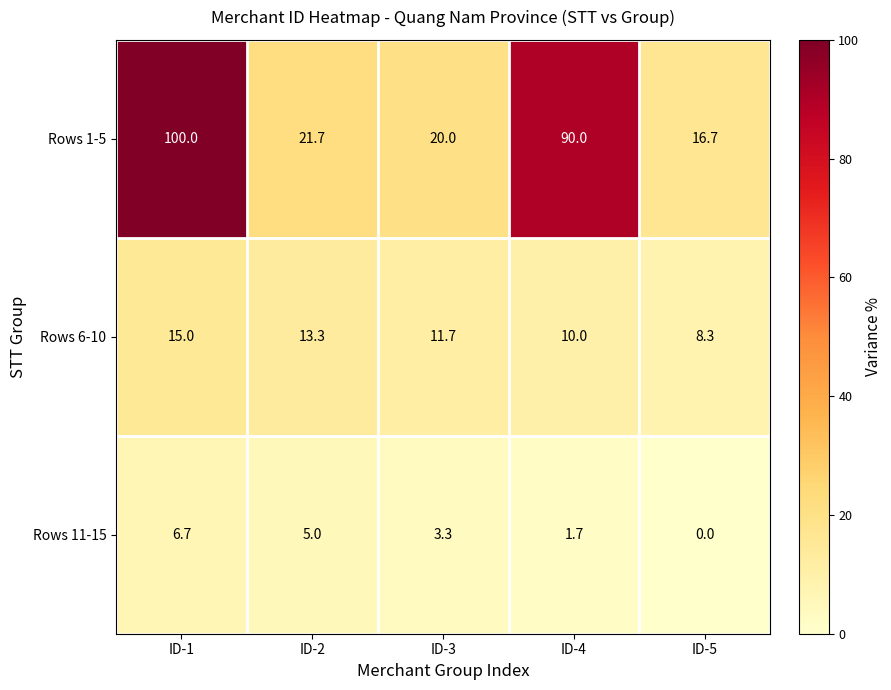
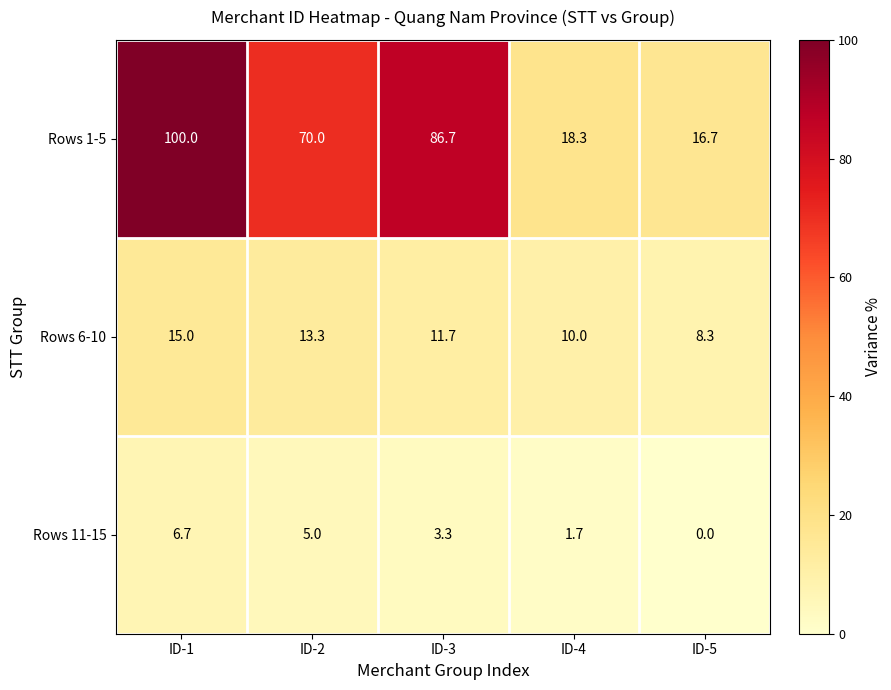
Rows 1-5, ID-2: 21.7 -> 70.0
Rows 1-5, ID-3: 20.0 -> 86.7
Rows 1-5, ID-4: 90.0 -> 18.3
